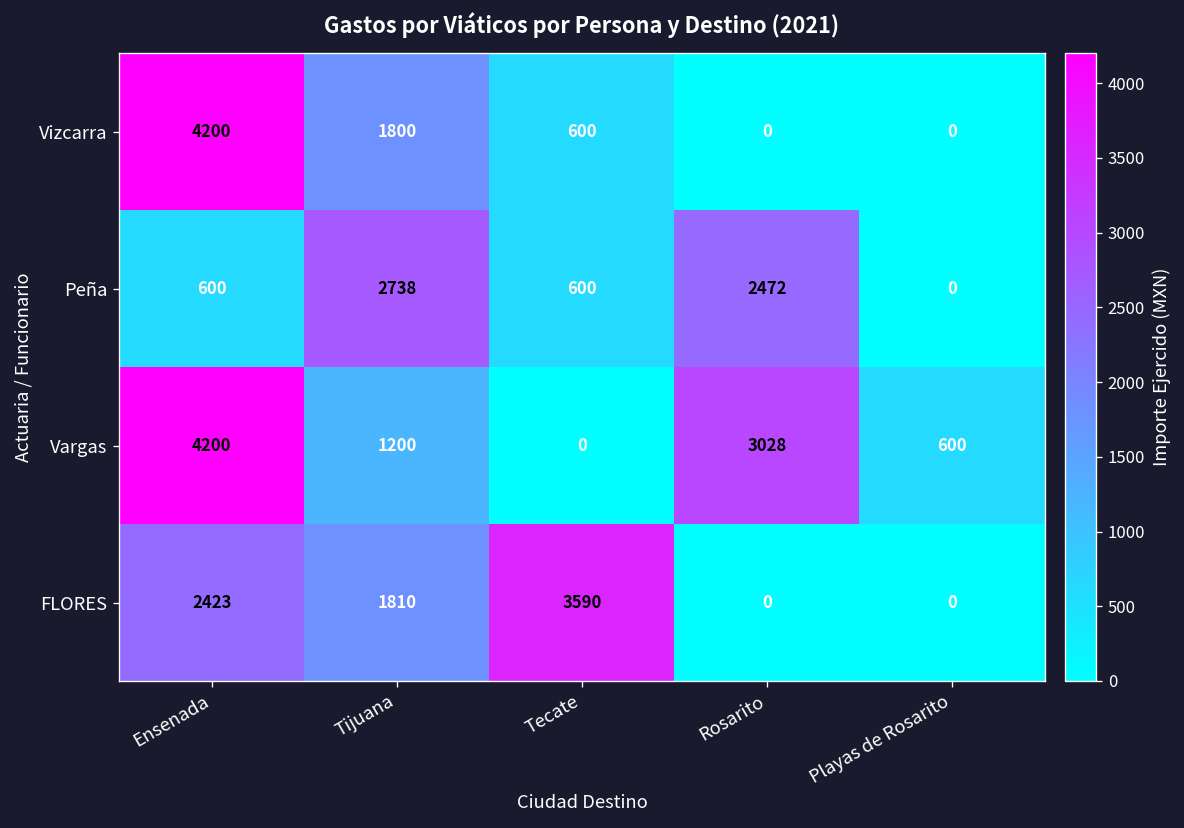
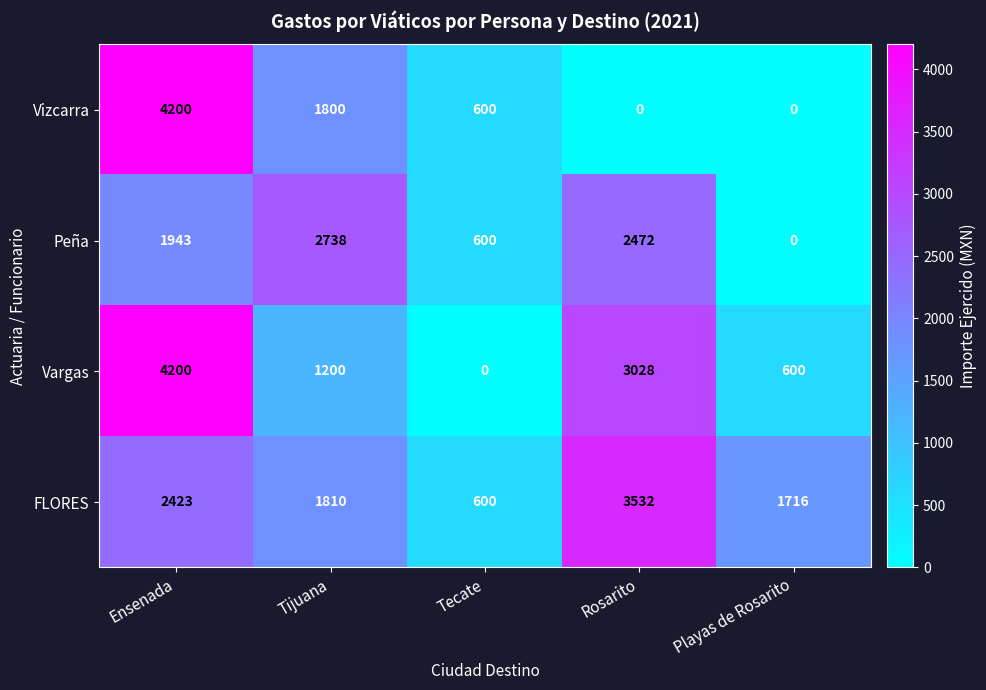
Peña, Ensenada: 600 -> 1943
FLORES, Tecate: 3590 -> 600
FLORES, Rosarito: 0 -> 3532
FLORES, Playas de Rosarito: 0 -> 1716
